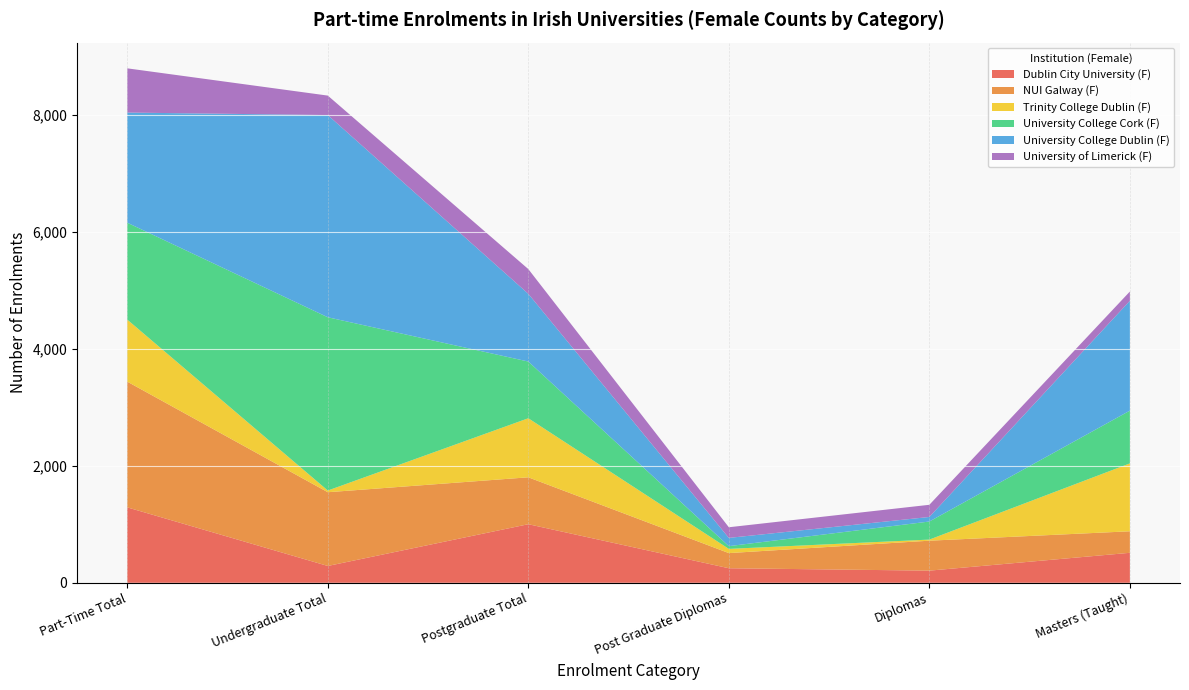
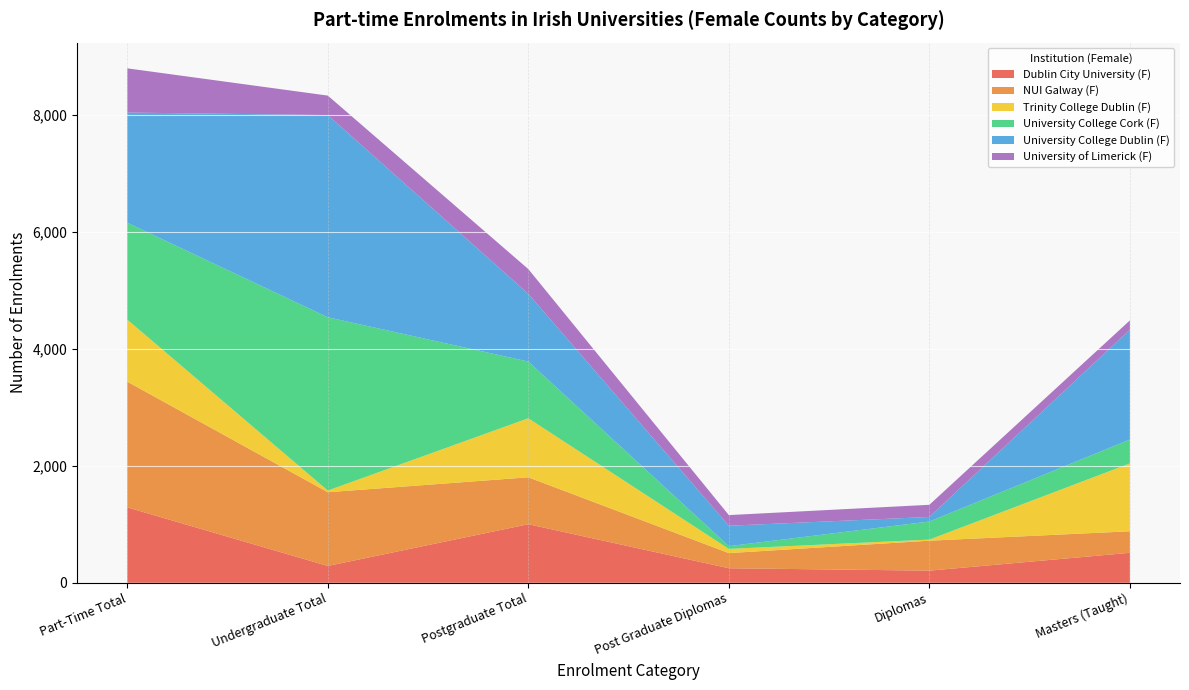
University College Dublin (F), Post Graduate Diplomas: 100 -> 300
University College Cork (F), Masters (Taught): 900 -> 400
